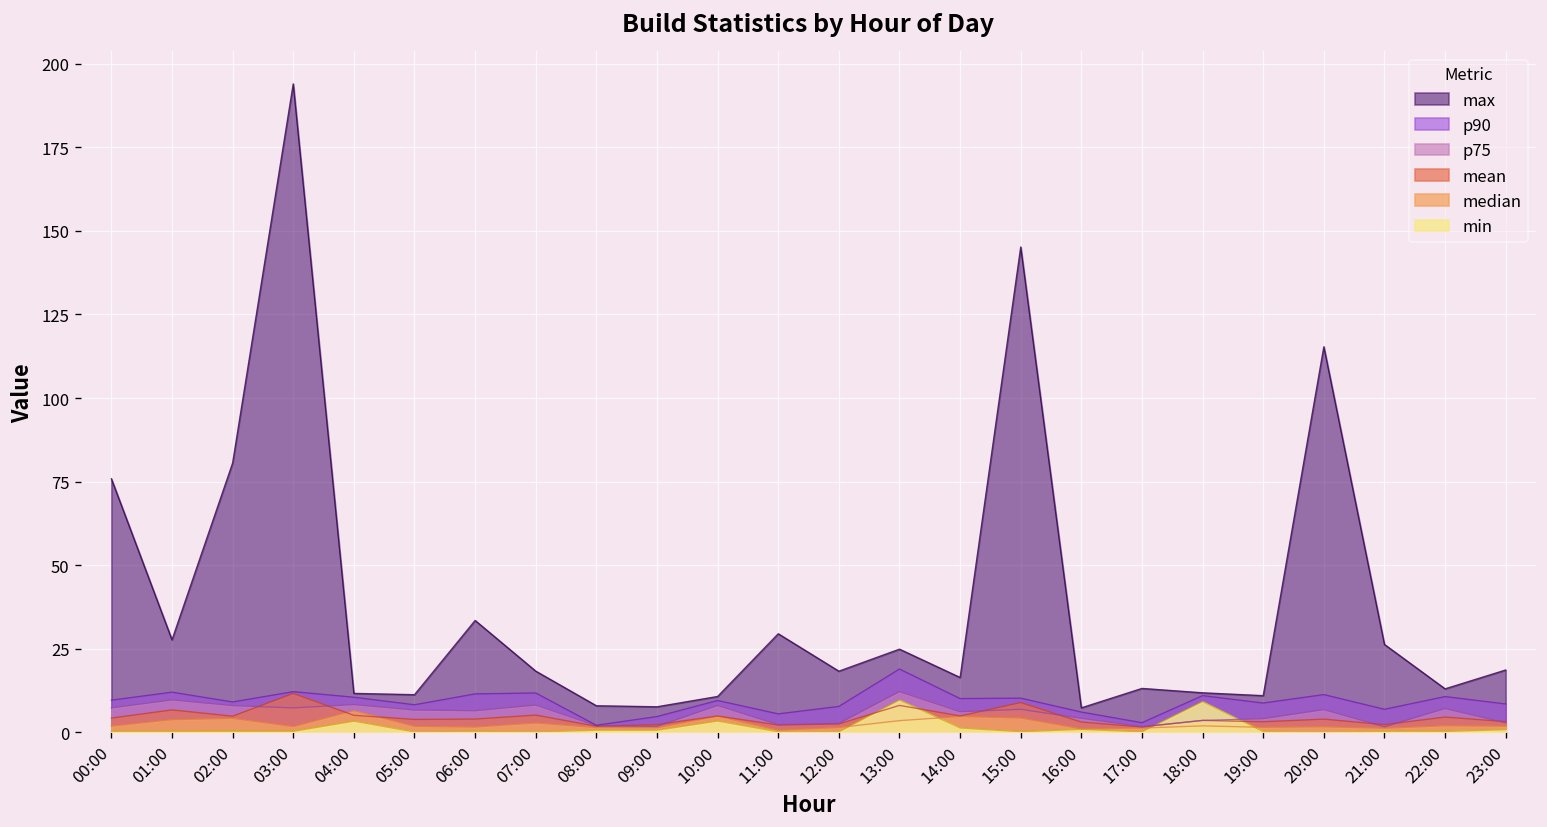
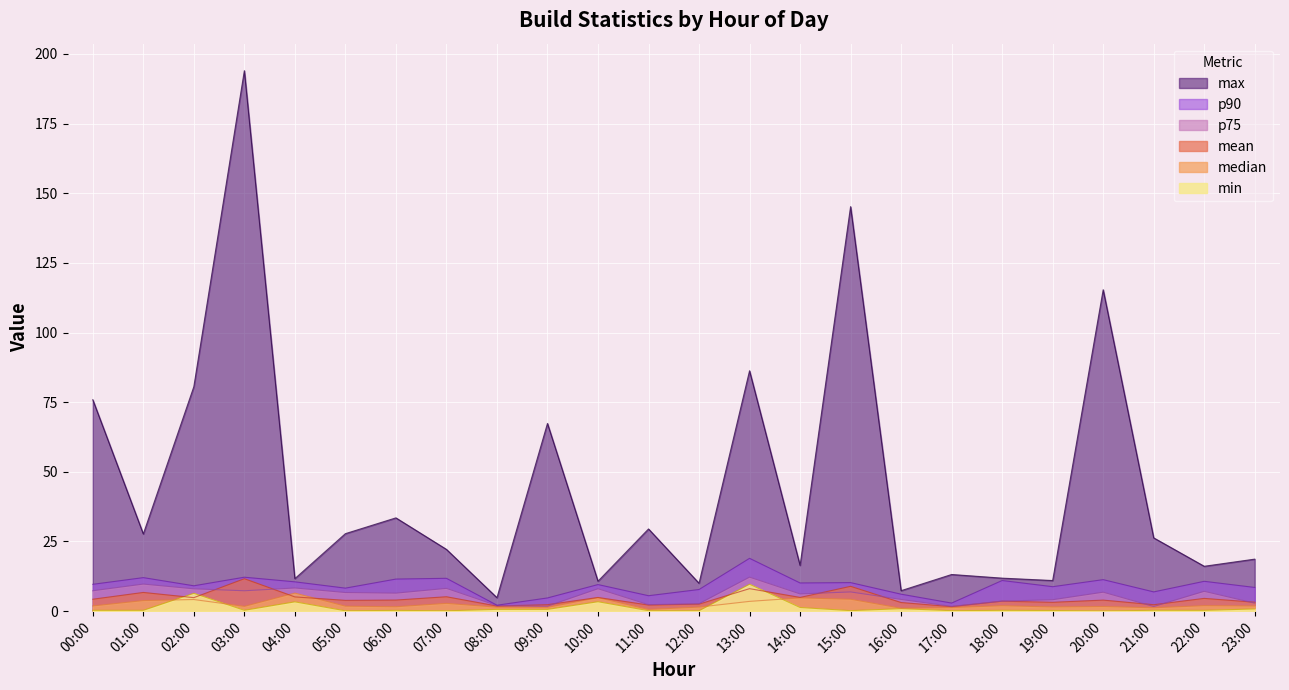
min, 02:00: 0 -> 6
max, 05:00: 11 -> 28
max, 07:00: 18 -> 22
max, 08:00: 8 -> 5
max, 09:00: 8 -> 67
max, 12:00: 18 -> 10
max, 13:00: 25 -> 86
min, 18:00: 9 -> 0
max, 22:00: 13 -> 16
